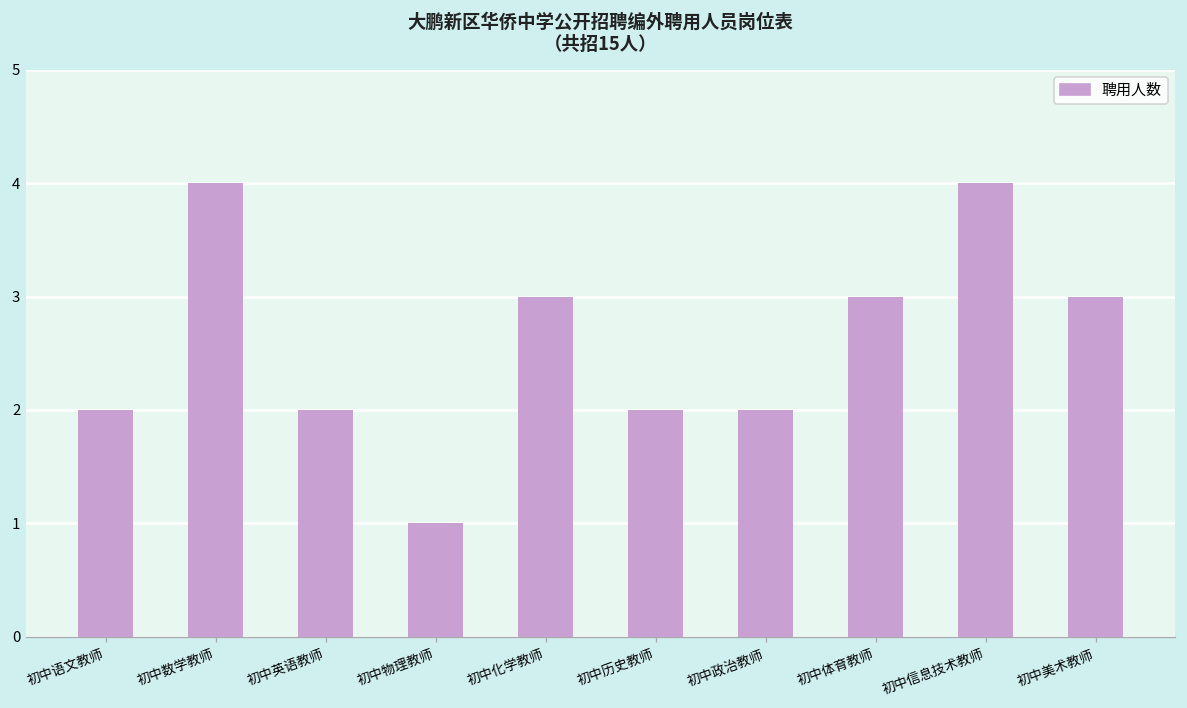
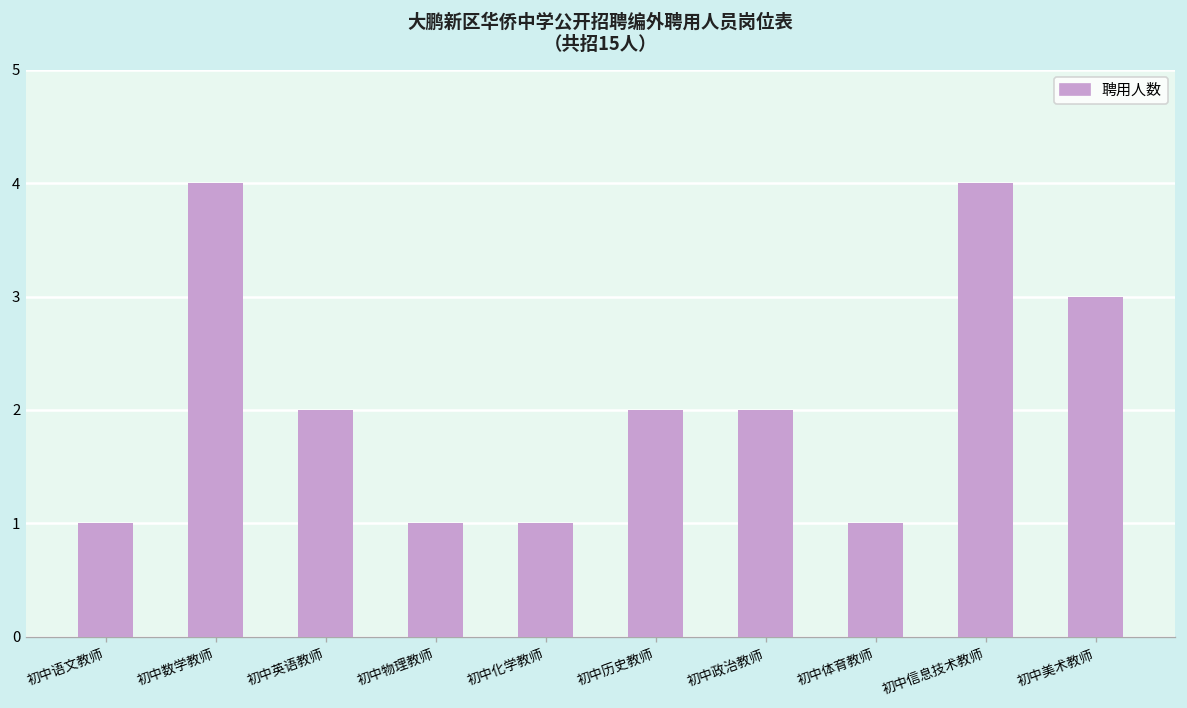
初中语文教师: 2 -> 1
初中化学教师: 3 -> 1
初中体育教师: 3 -> 1
